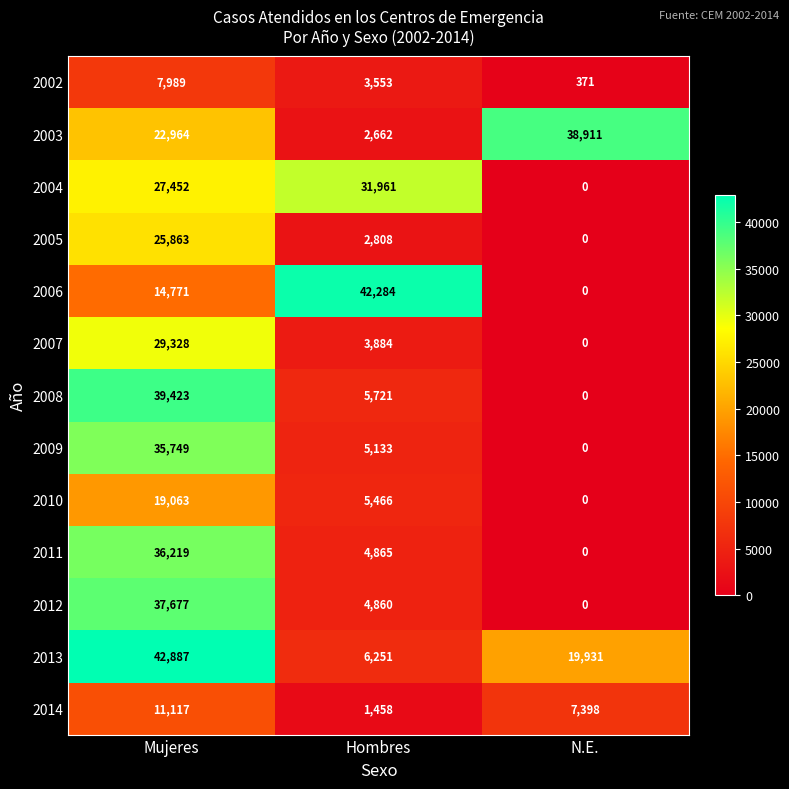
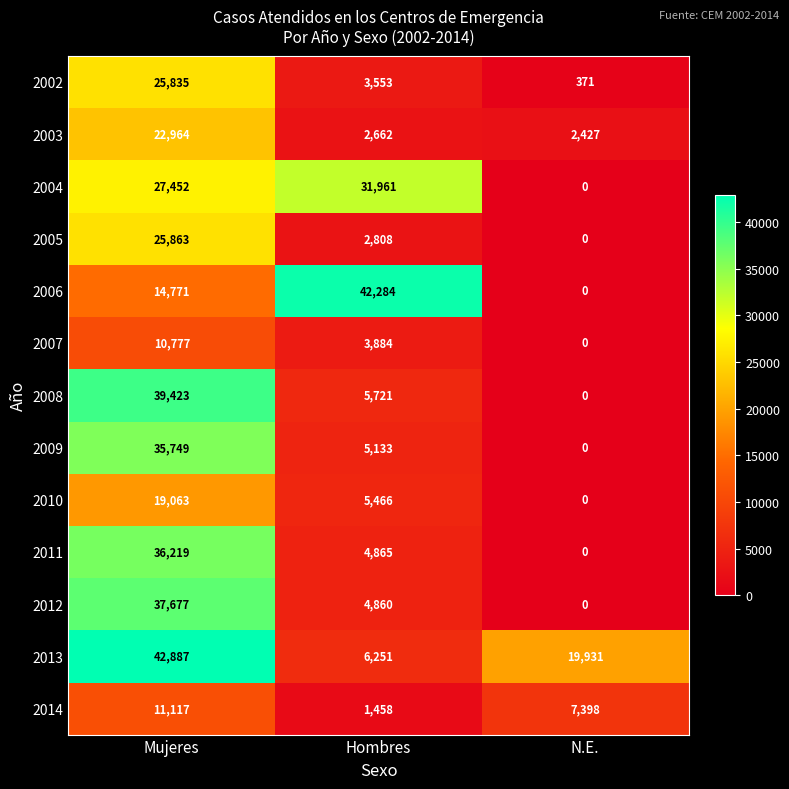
2002, Mujeres: 7,989 -> 25,835
2003, N.E.: 38,911 -> 2,427
2007, Mujeres: 29,328 -> 10,777
